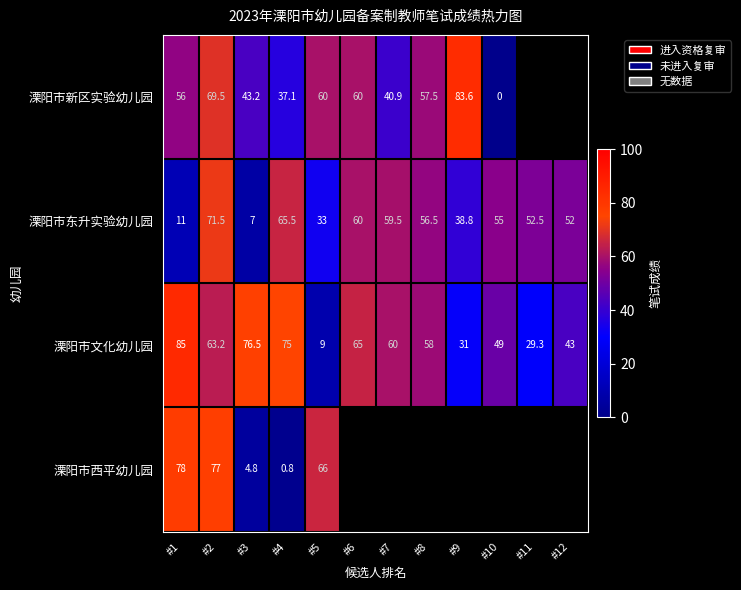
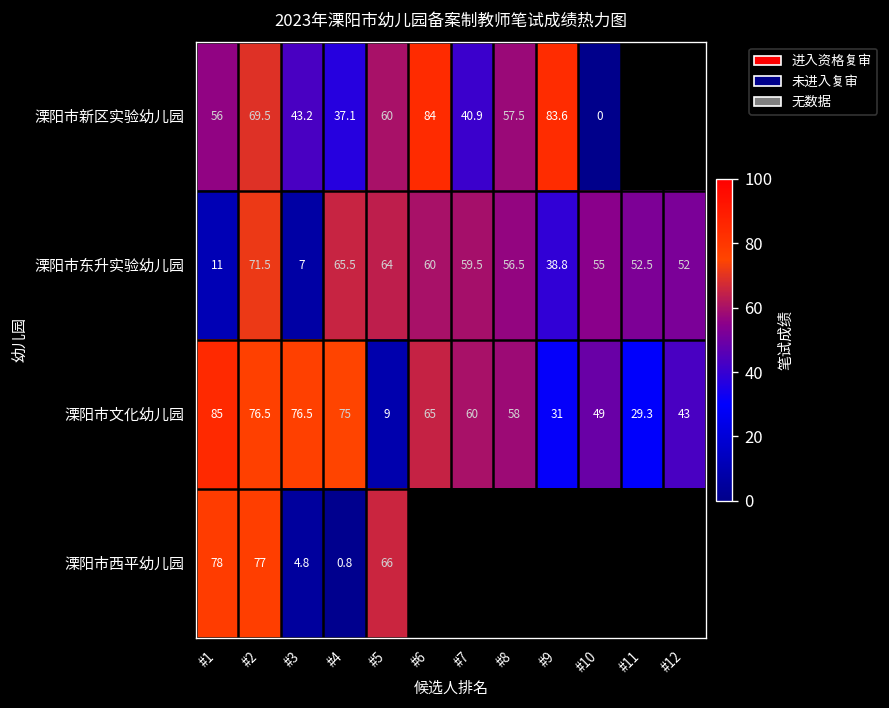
溧阳市新区实验幼儿园, #6: 60 -> 84
溧阳市东升实验幼儿园, #5: 33 -> 64
溧阳市文化幼儿园, #2: 63.2 -> 76.5
